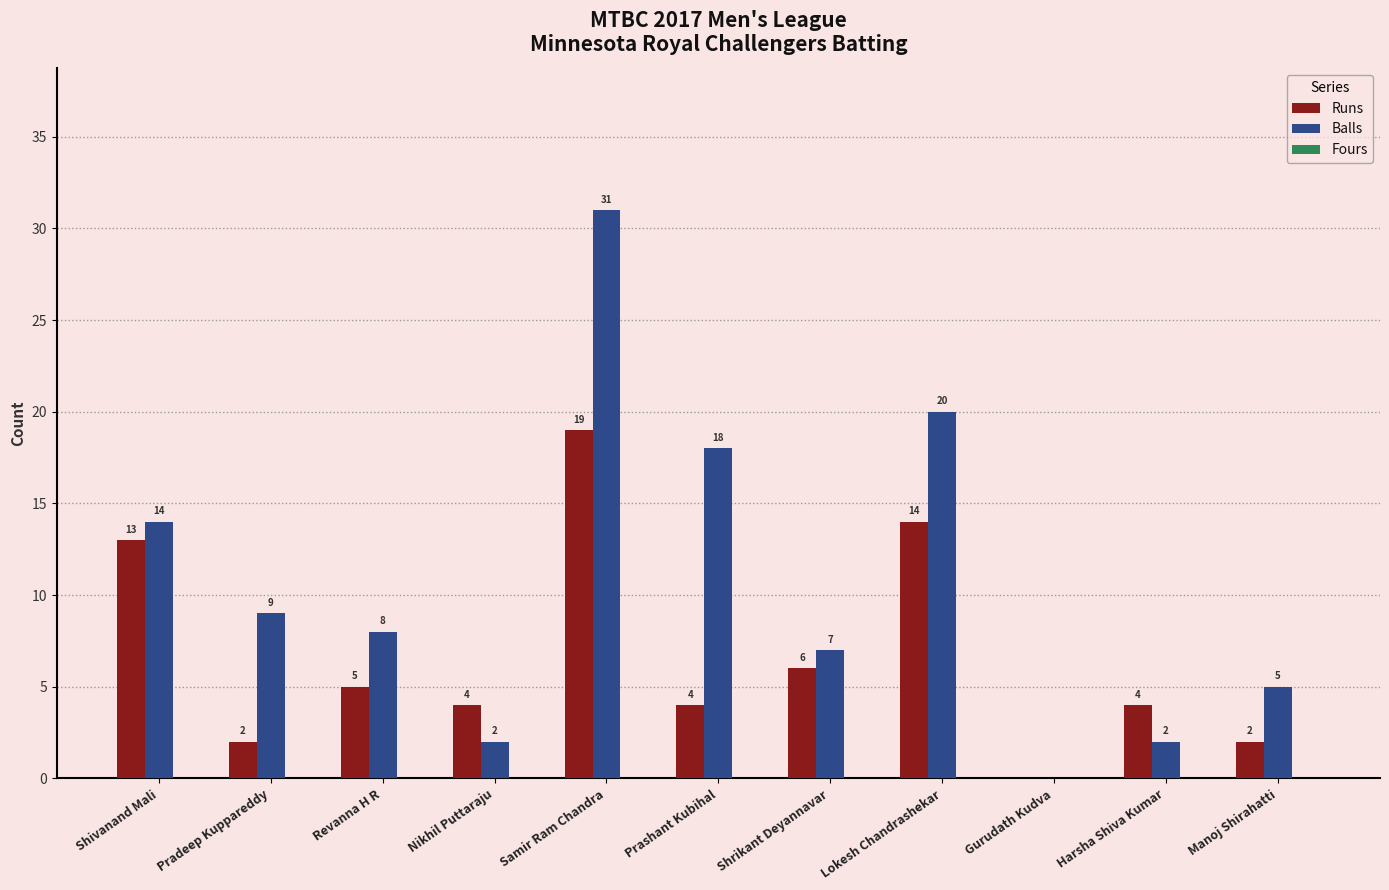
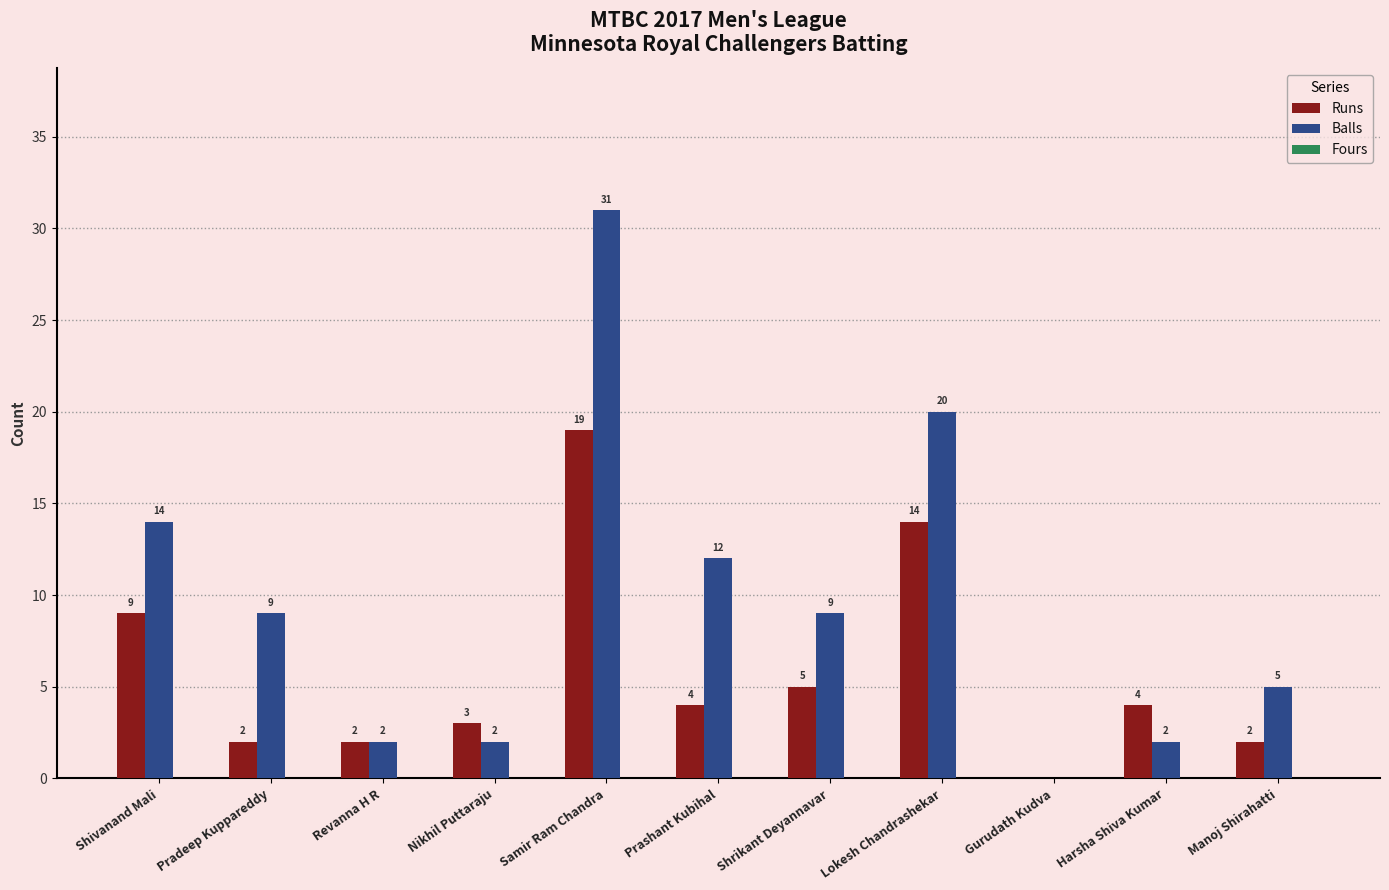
Runs, Shivanand Mali: 13 -> 9
Runs, Revanna H R: 5 -> 2
Balls, Revanna H R: 8 -> 2
Runs, Nikhil Puttaraju: 4 -> 3
Balls, Prashant Kubihal: 18 -> 12
Runs, Shrikant Deyannavar: 6 -> 5
Balls, Shrikant Deyannavar: 7 -> 9
